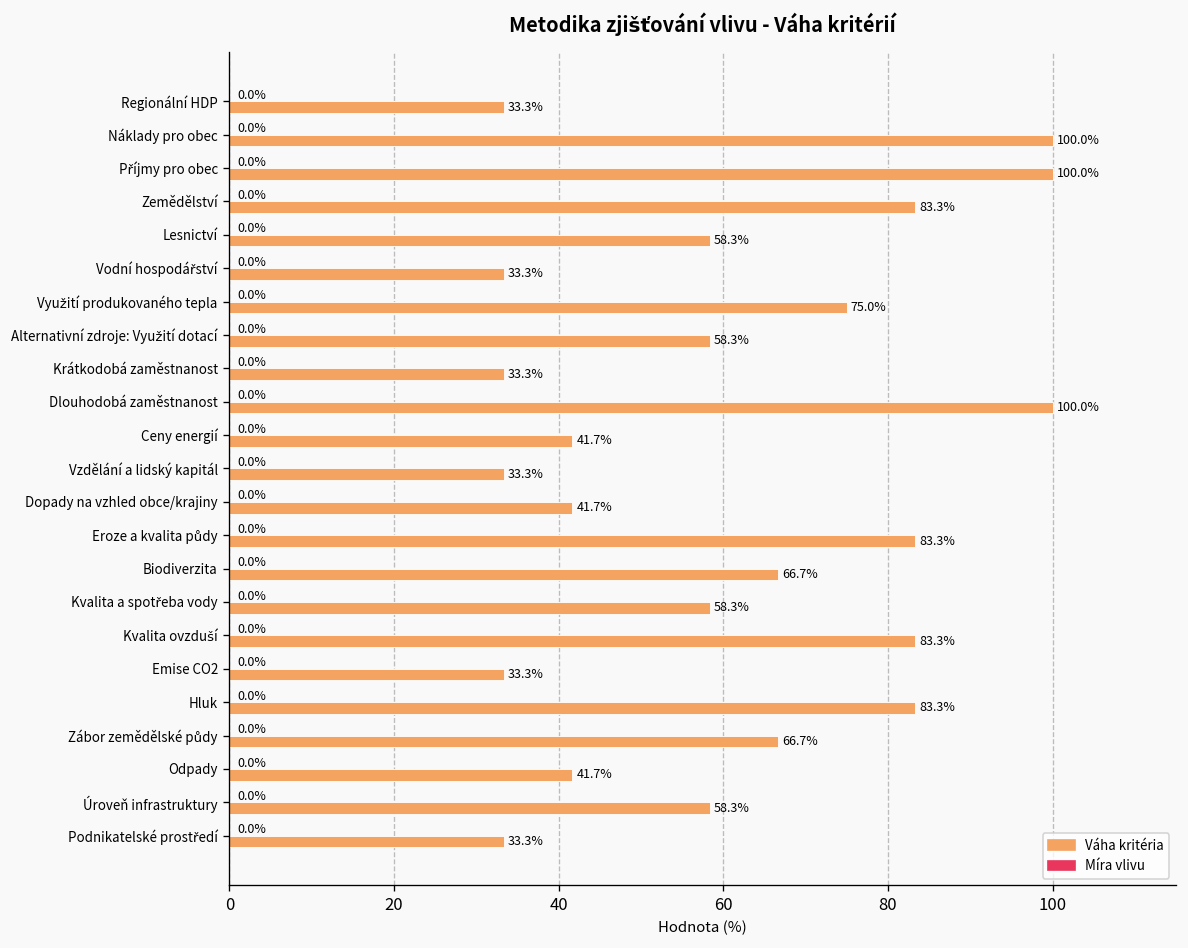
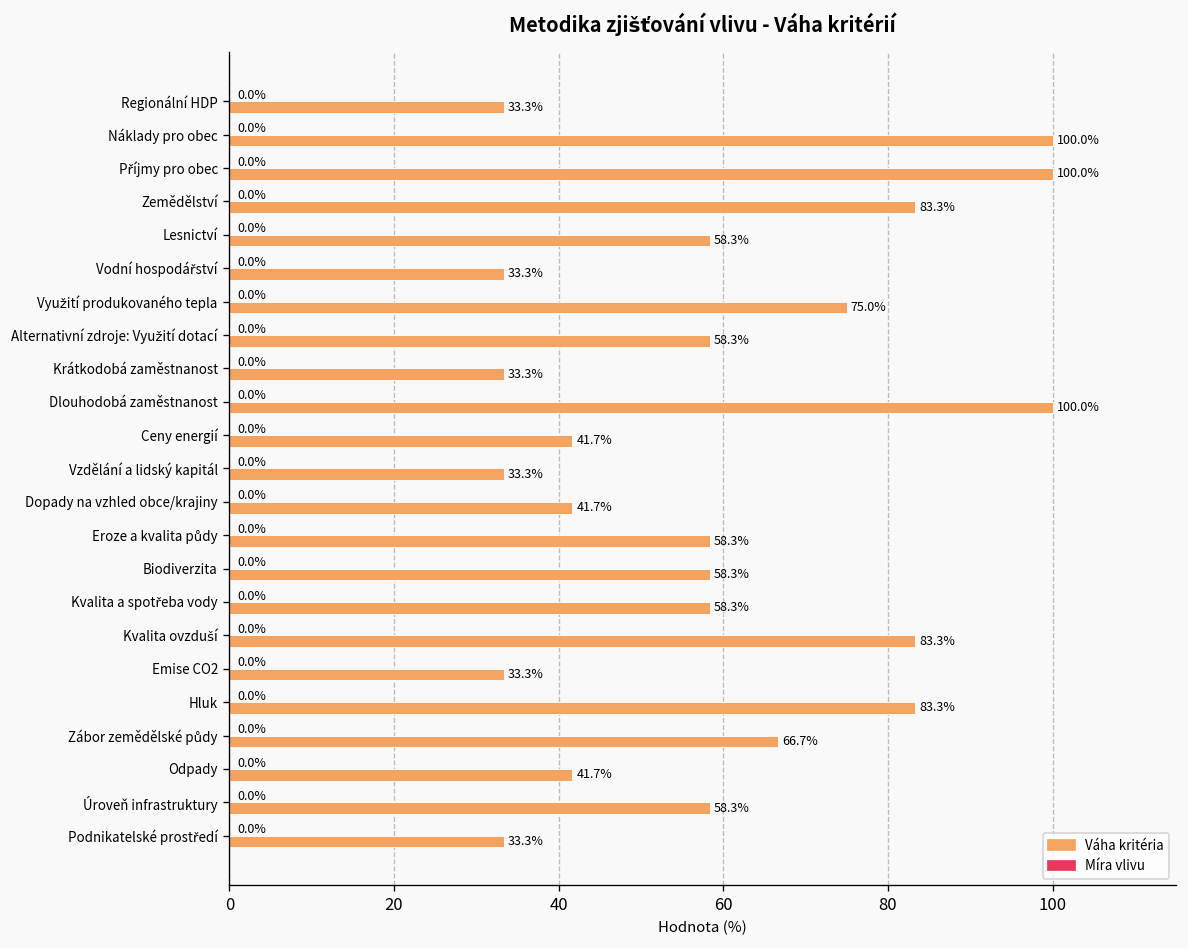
Váha kritéria, Eroze a kvalita půdy: 83.3% -> 58.3%
Váha kritéria, Biodiverzita: 66.7% -> 58.3%
